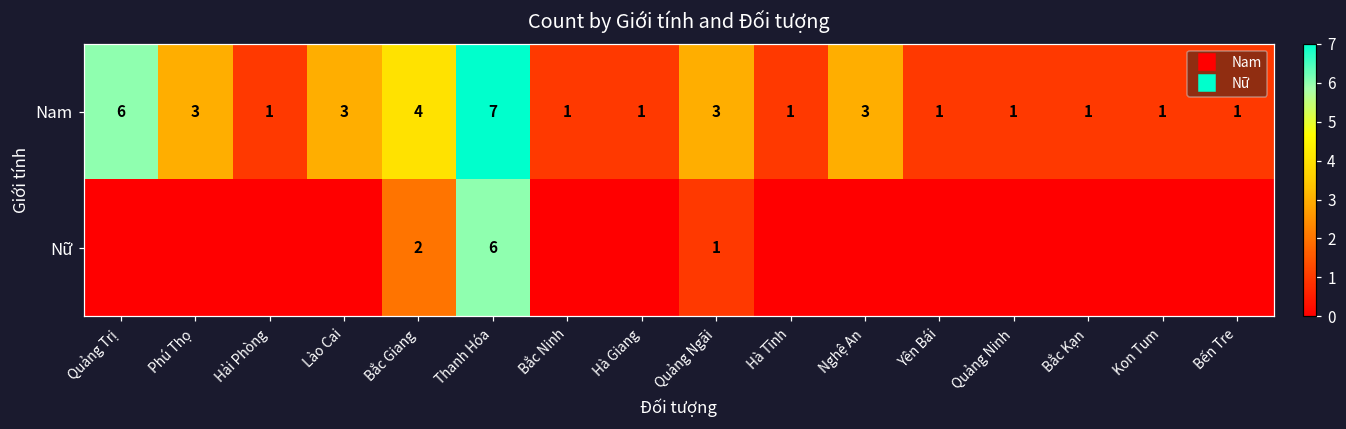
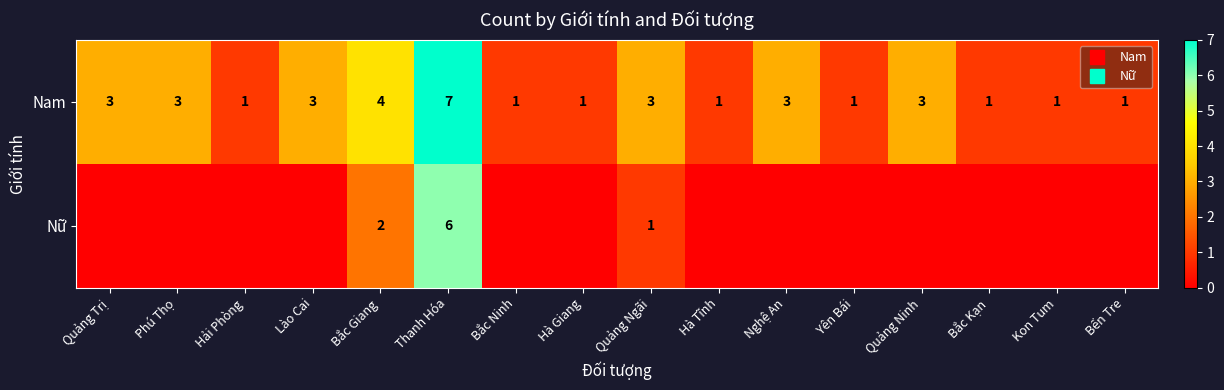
Nam, Quảng Trị: 6 -> 3
Nam, Quảng Ninh: 1 -> 3
